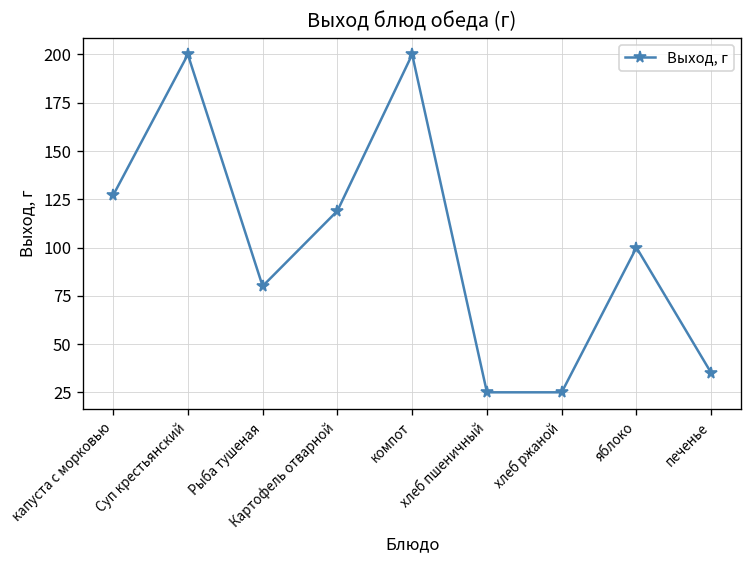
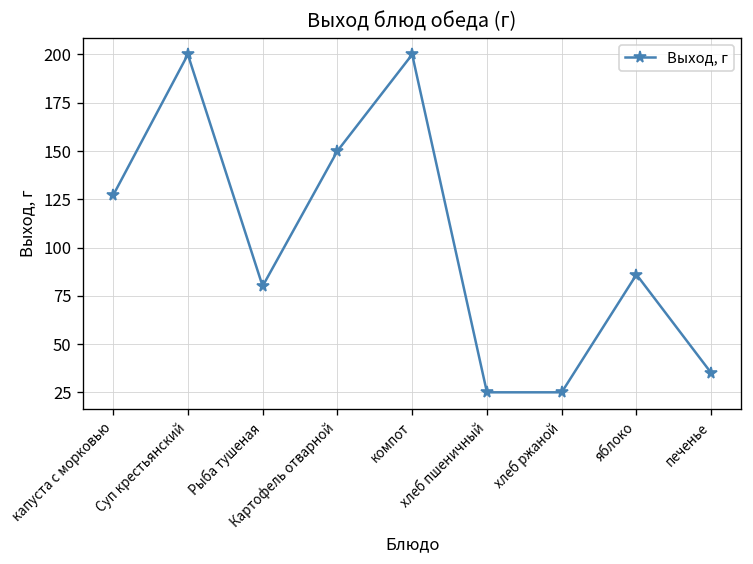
Картофель отварной: 119 -> 150
яблоко: 100 -> 86
